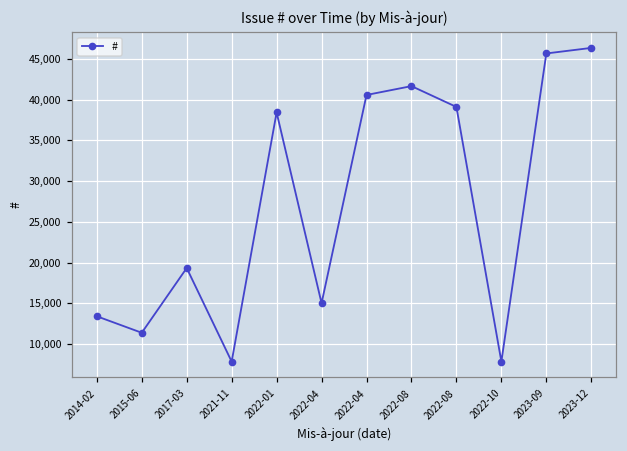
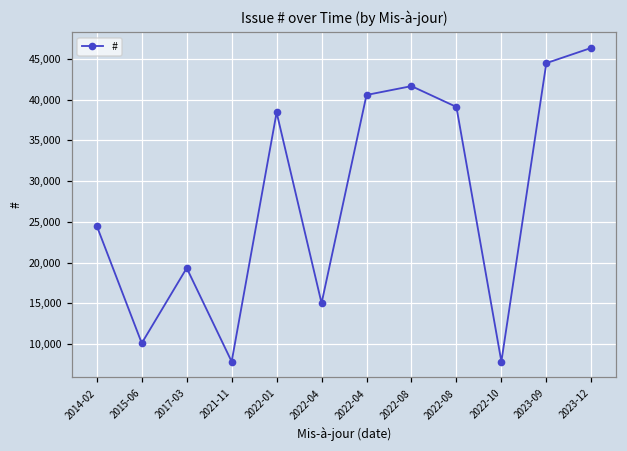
2014-02: 13,000 -> 24,000
2015-06: 11,000 -> 10,000
2023-09: 46,000 -> 44,000
